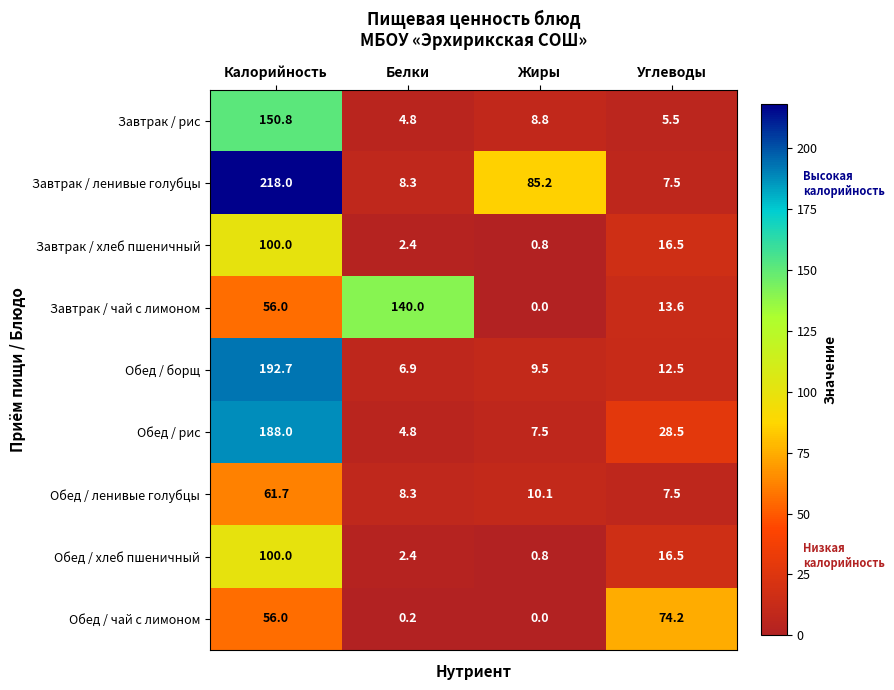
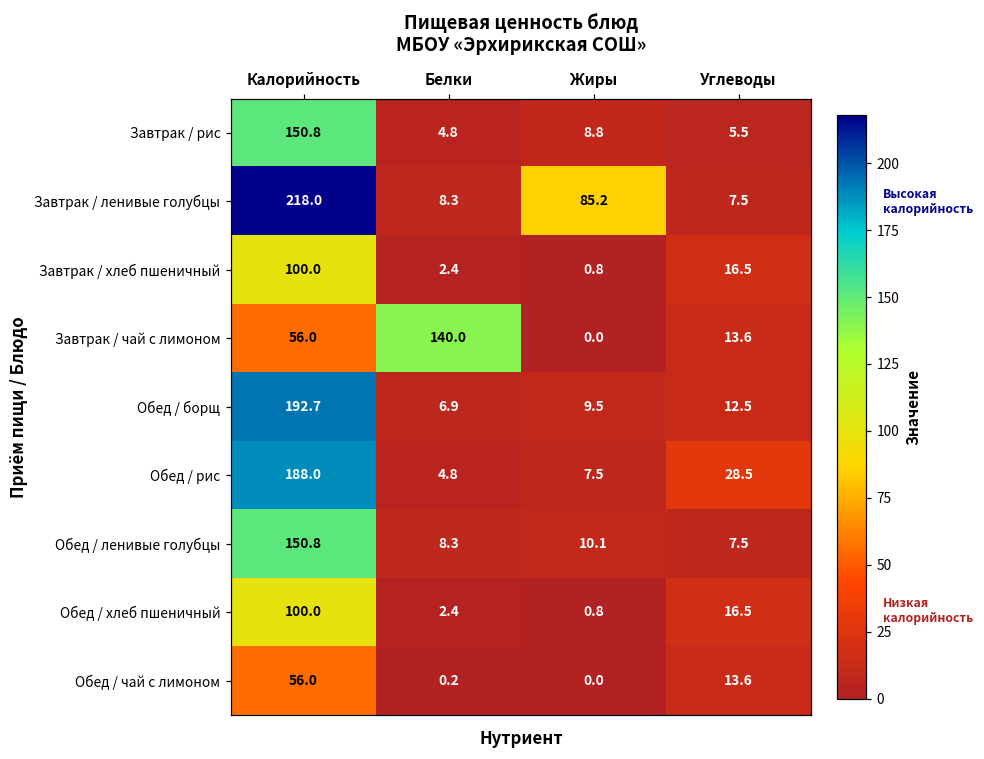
Обед / ленивые голубцы, Калорийность: 61.7 -> 150.8
Обед / чай с лимоном, Углеводы: 74.2 -> 13.6
